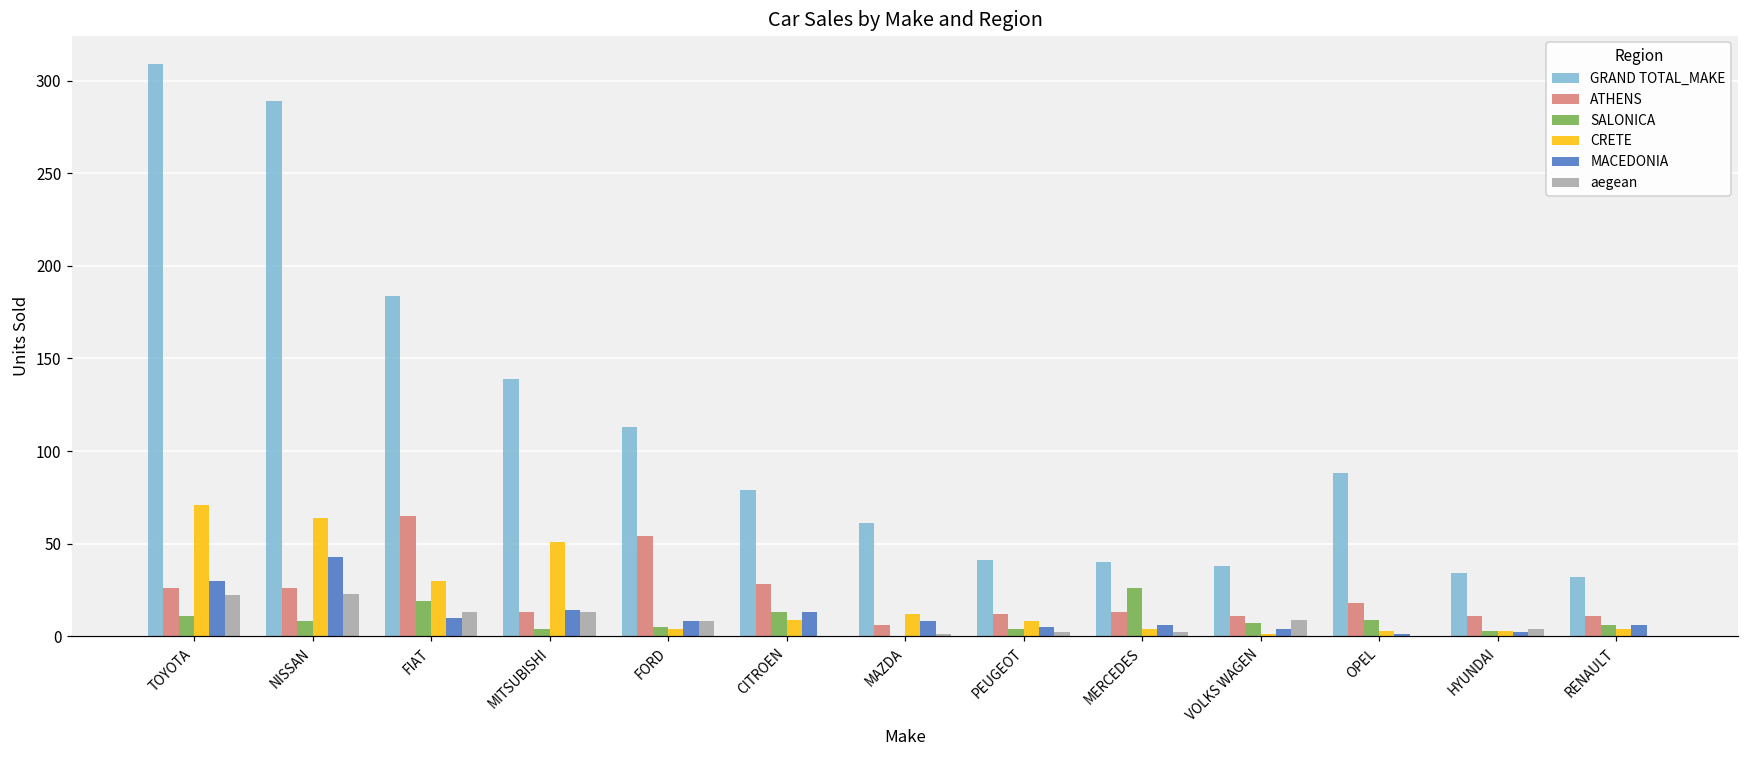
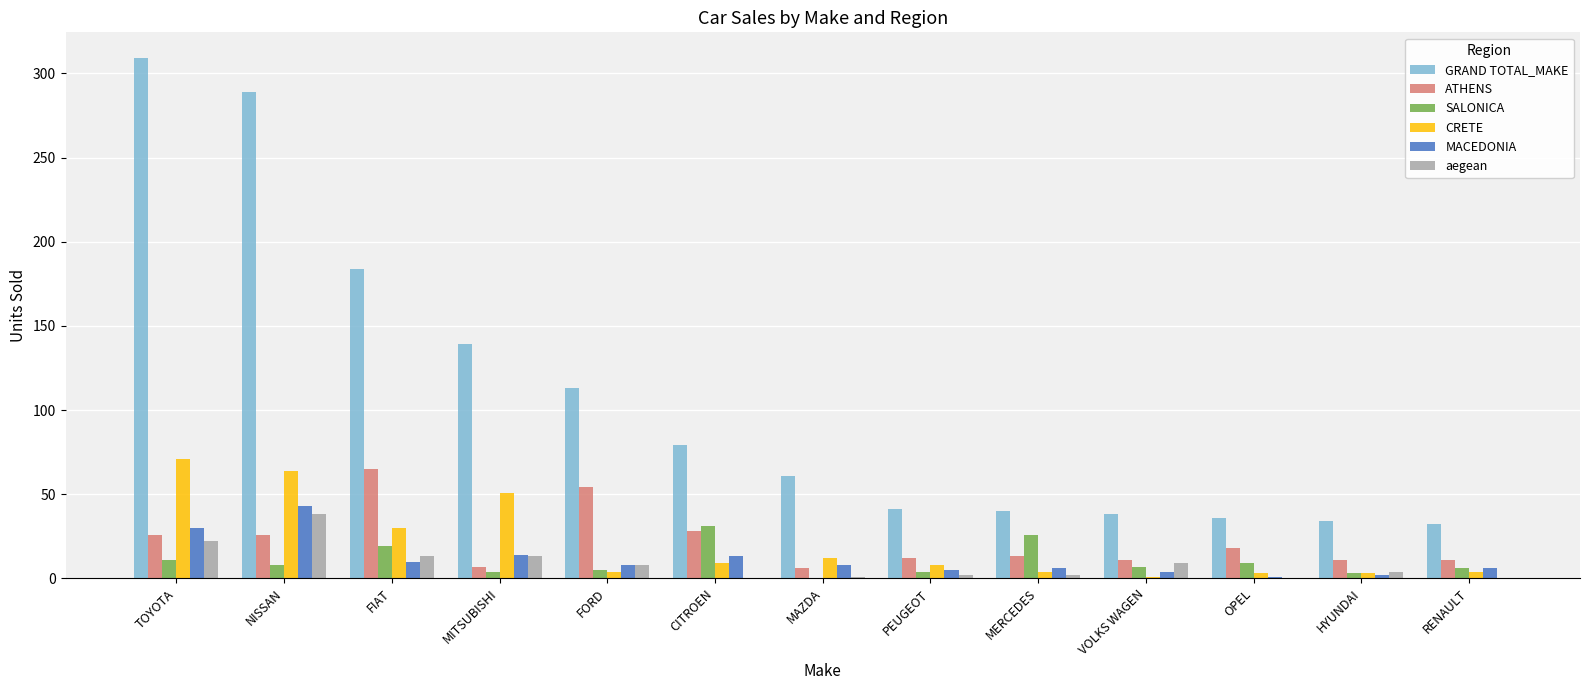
aegean, NISSAN: 23 -> 38
ATHENS, MITSUBISHI: 13 -> 7
SALONICA, CITROEN: 13 -> 31
GRAND TOTAL_MAKE, OPEL: 88 -> 36
